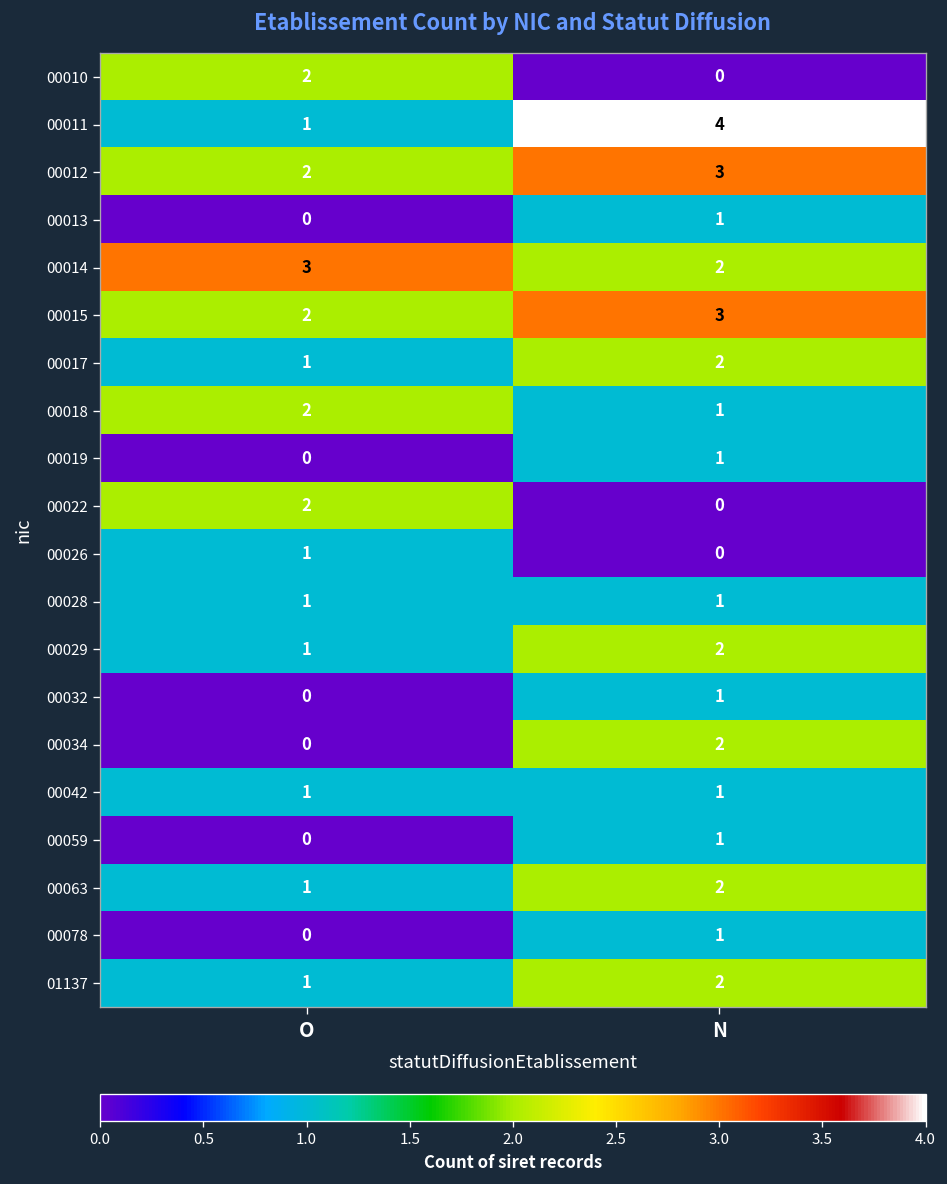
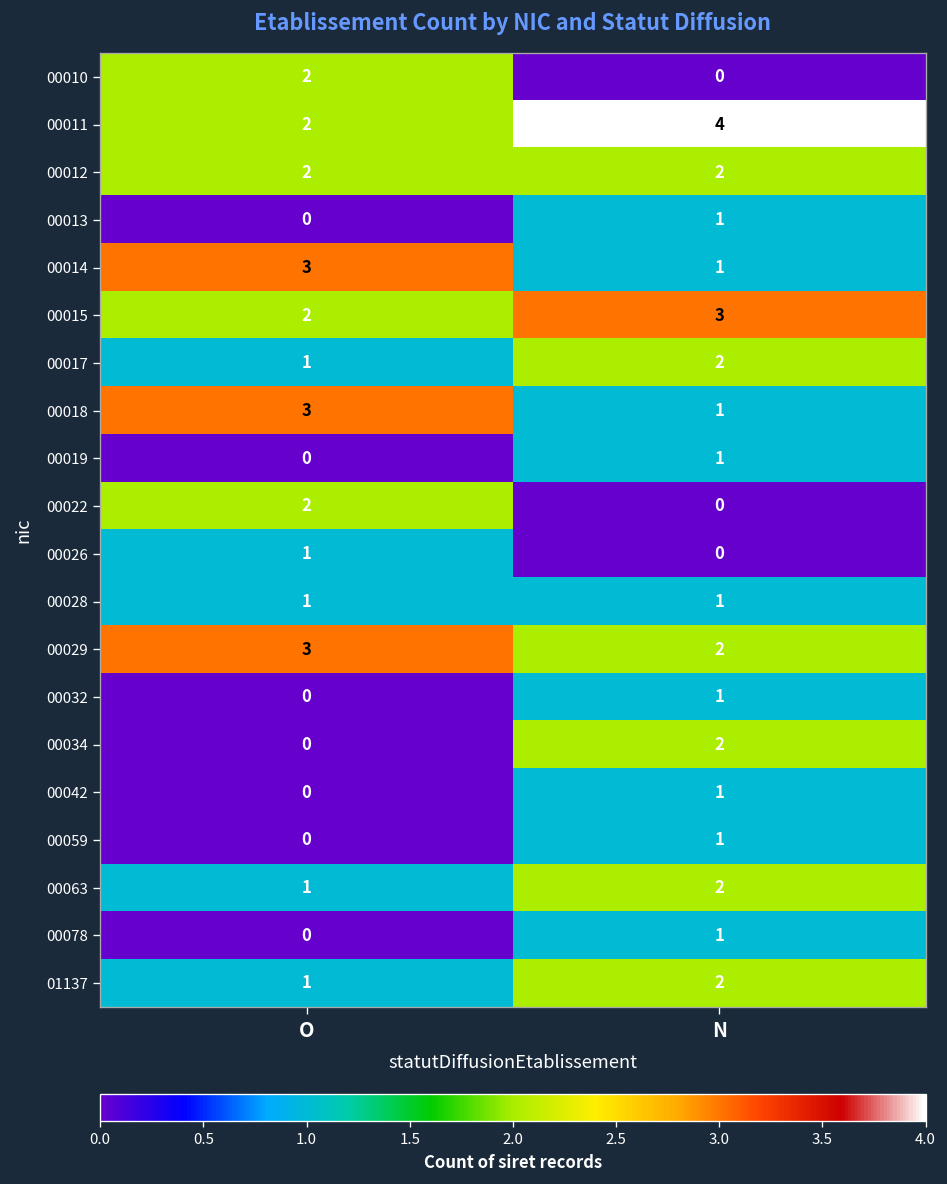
00011, O: 1 -> 2
00012, N: 3 -> 2
00014, N: 2 -> 1
00018, O: 2 -> 3
00029, O: 1 -> 3
00042, O: 1 -> 0
